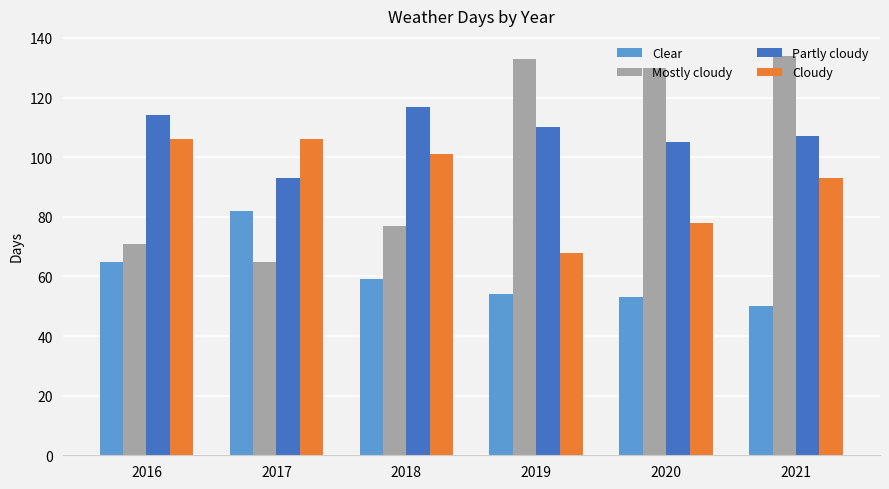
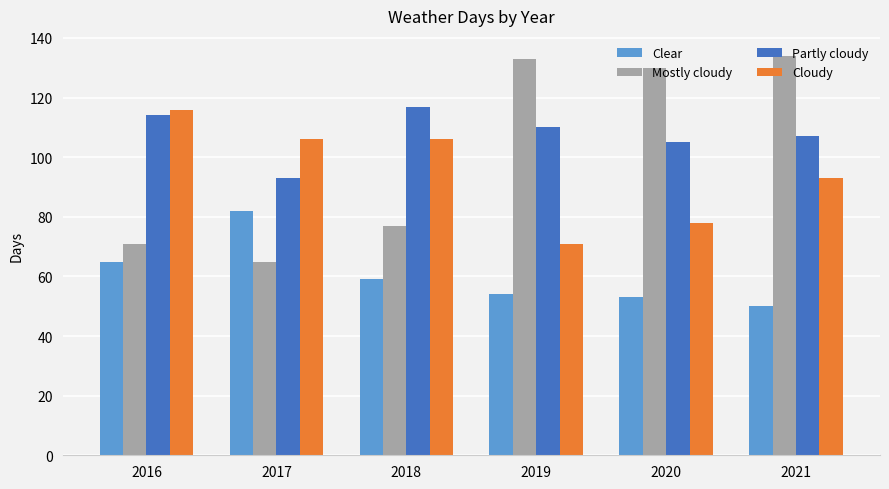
Cloudy, 2016: 106 -> 116
Cloudy, 2018: 101 -> 106
Cloudy, 2019: 68 -> 71
